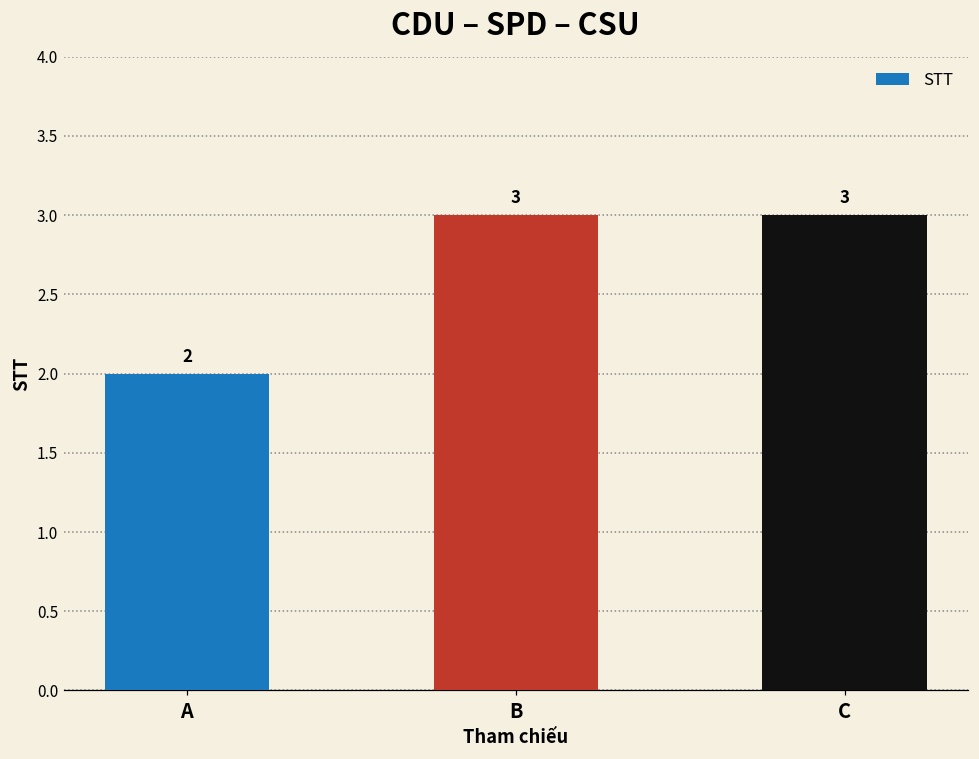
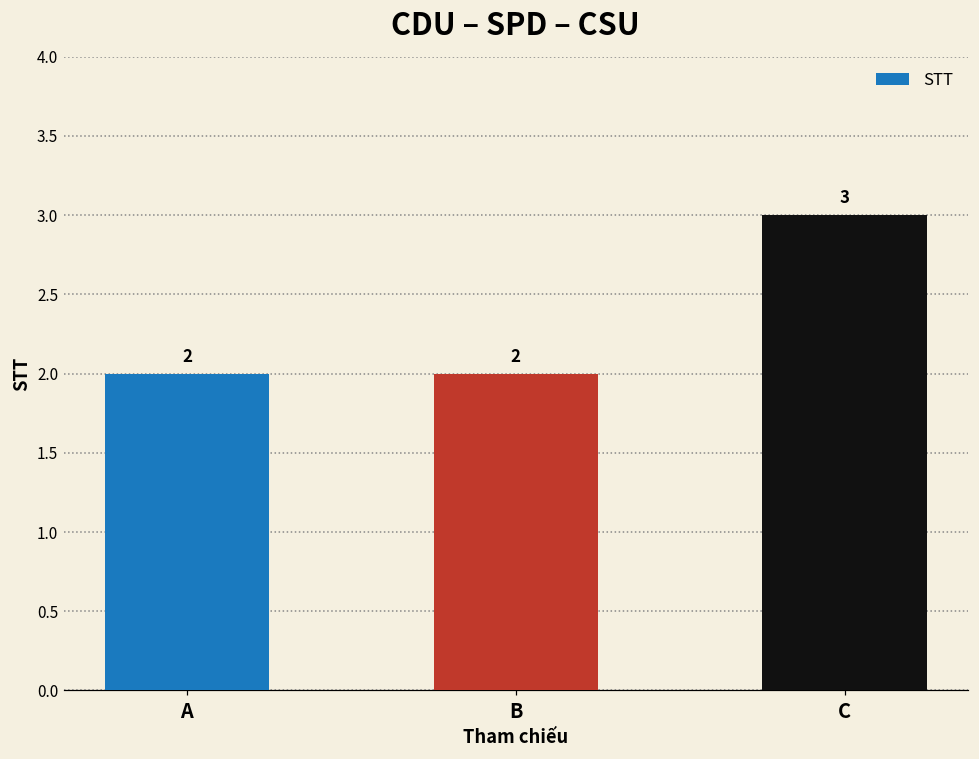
B: 3 -> 2
